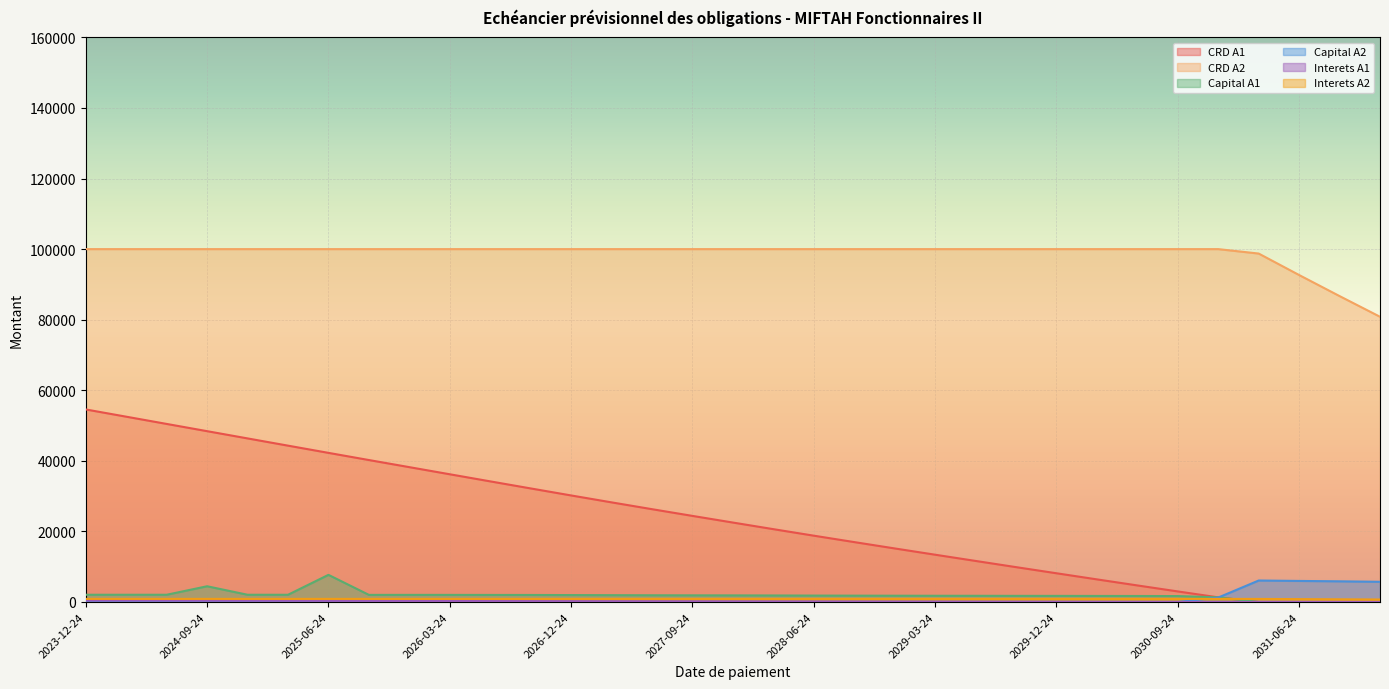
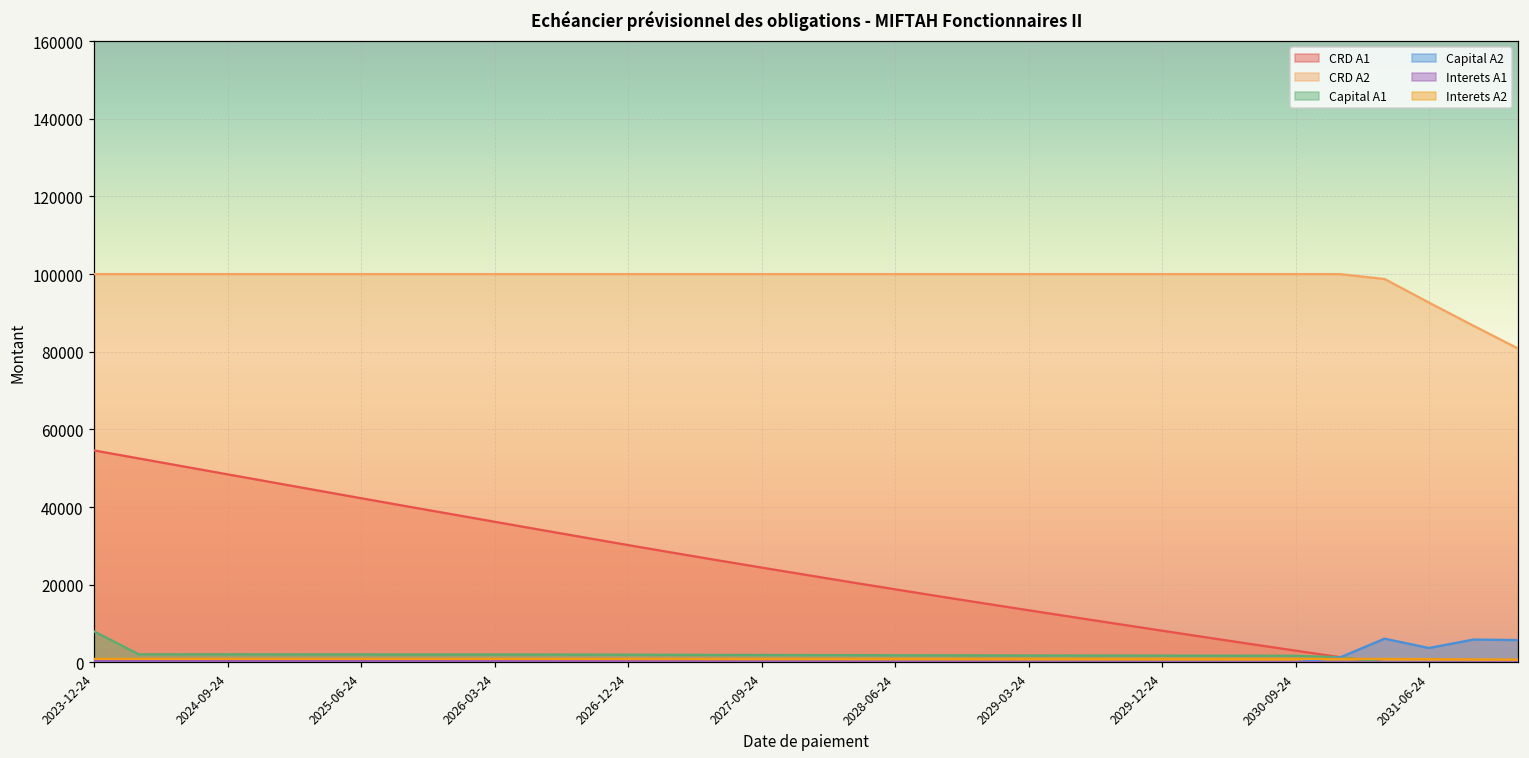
Capital A1, 2023-12-24: 2000 -> 8000
Capital A1, 2024-09-24: 4000 -> 2000
Capital A1, 2025-06-24: 8000 -> 2000
Capital A2, 2031-06-24: 6000 -> 4000
